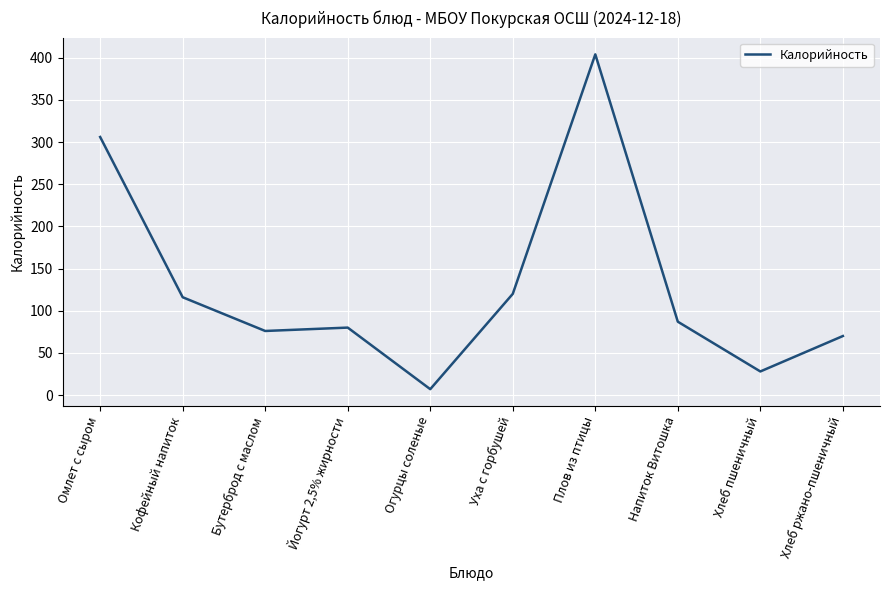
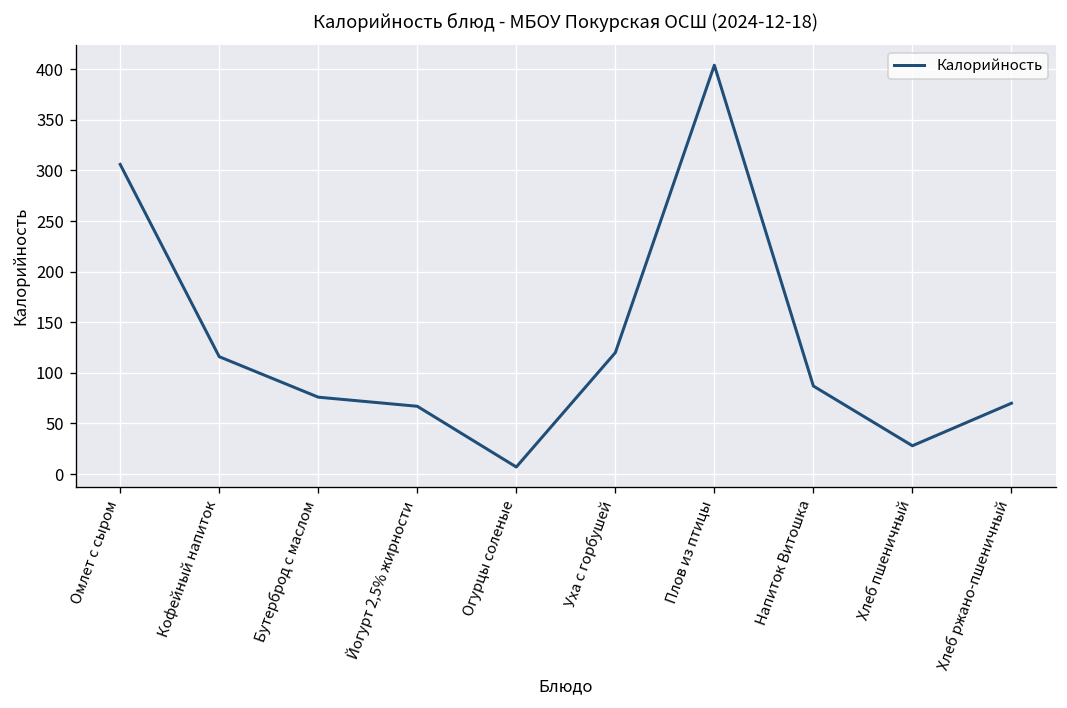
Йогурт 2,5% жирности: 80 -> 70
